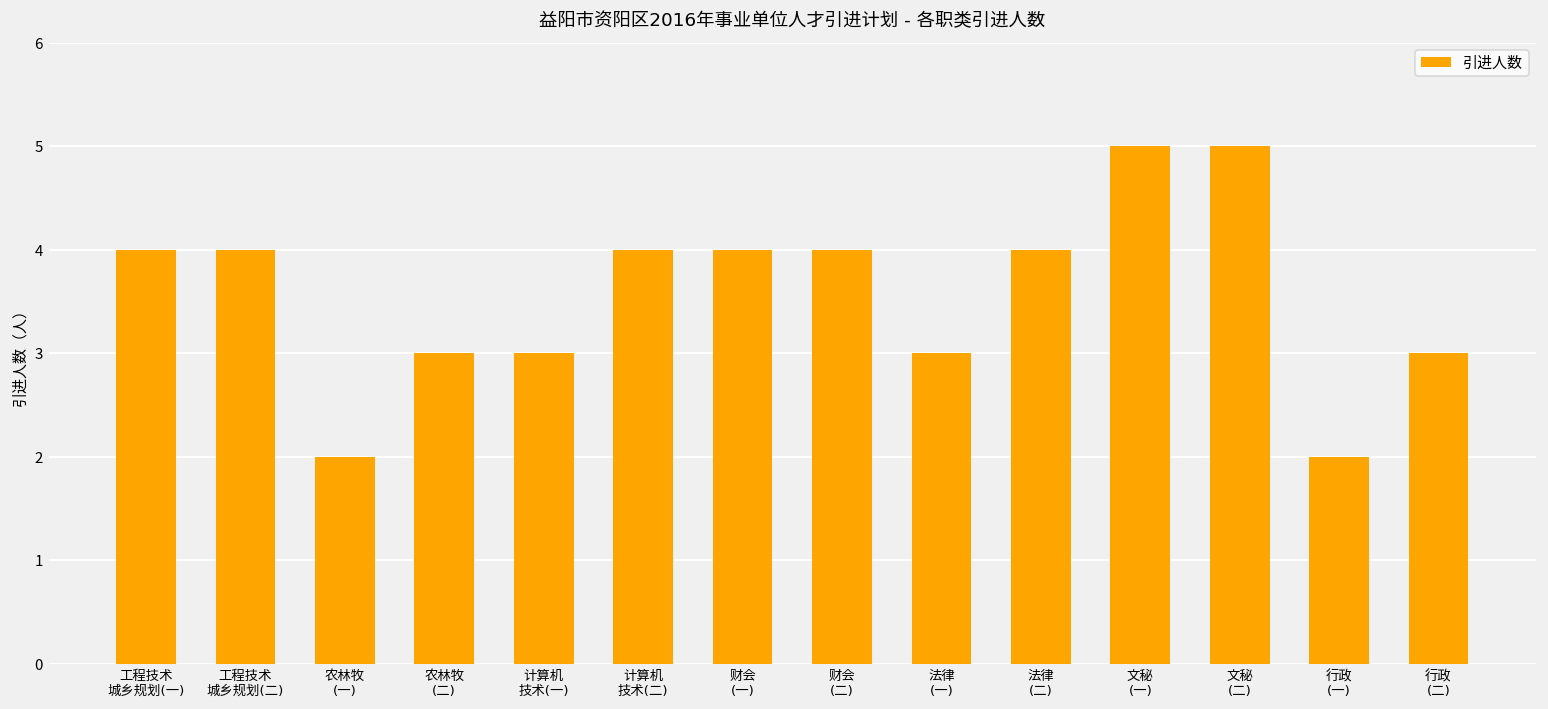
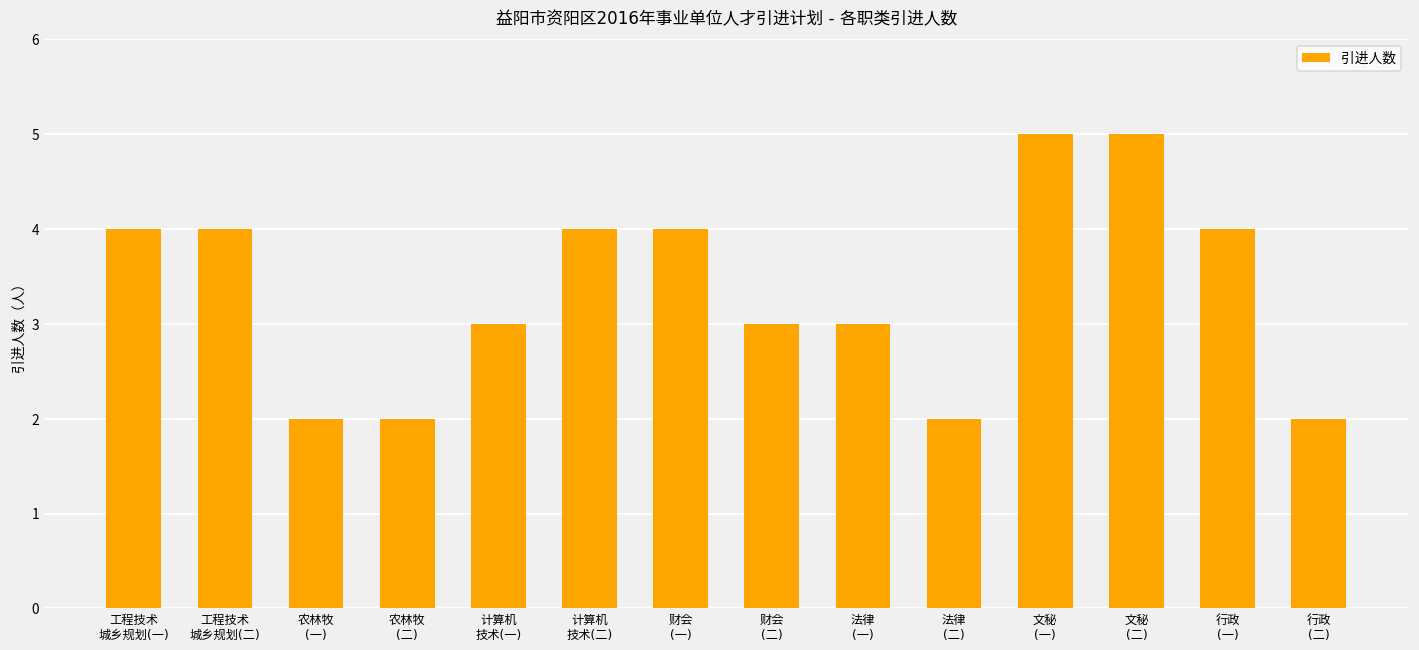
农林牧 (二): 3 -> 2
财会 (二): 4 -> 3
法律 (二): 4 -> 2
行政 (一): 2 -> 4
行政 (二): 3 -> 2
